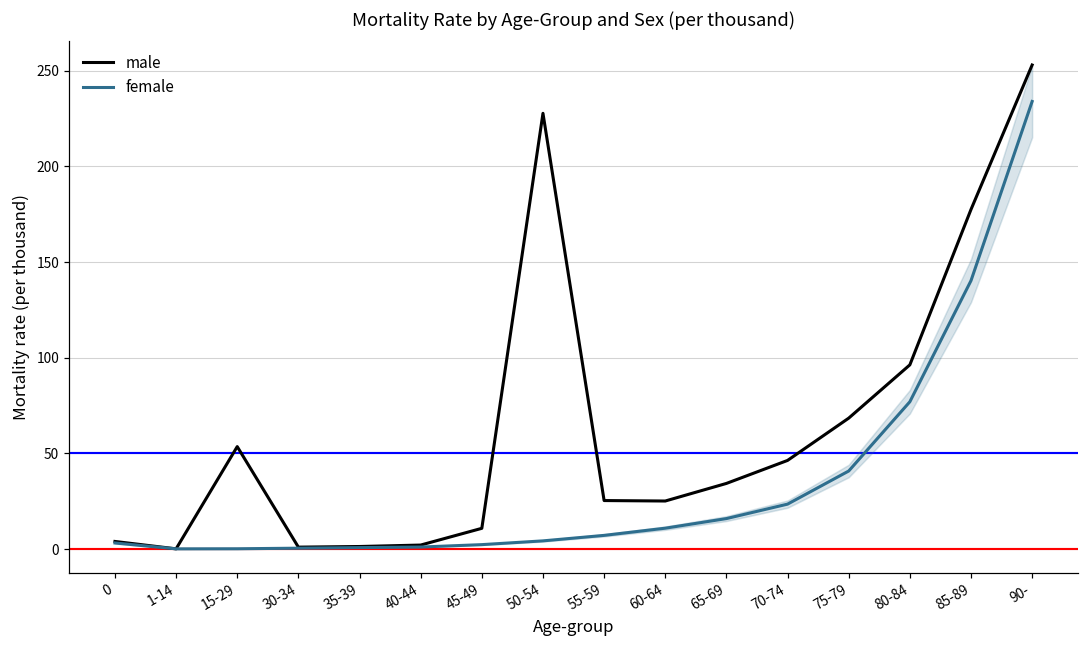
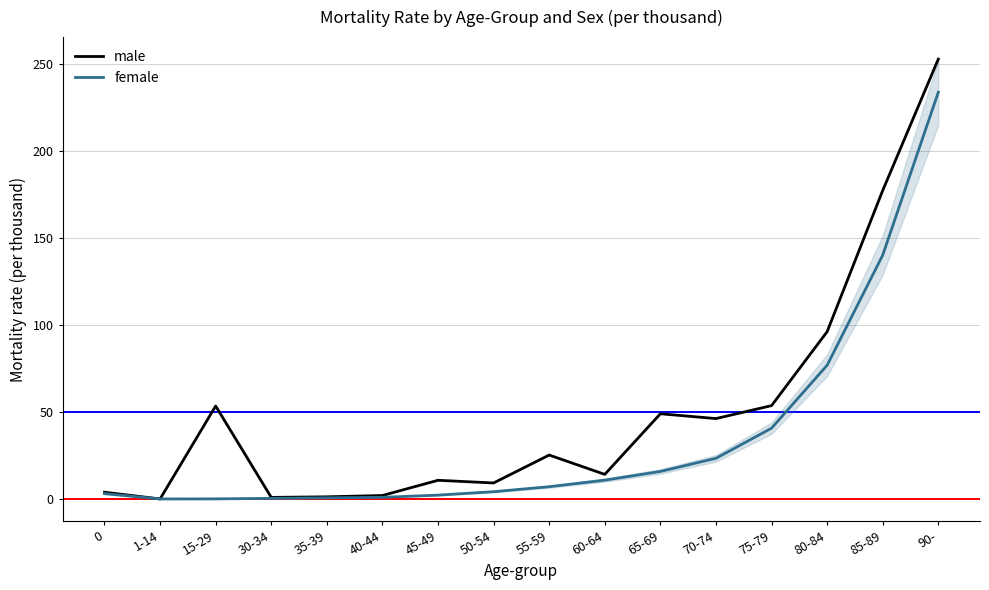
male, 50-54: 228 -> 9
male, 60-64: 25 -> 14
male, 65-69: 34 -> 49
male, 75-79: 68 -> 54
